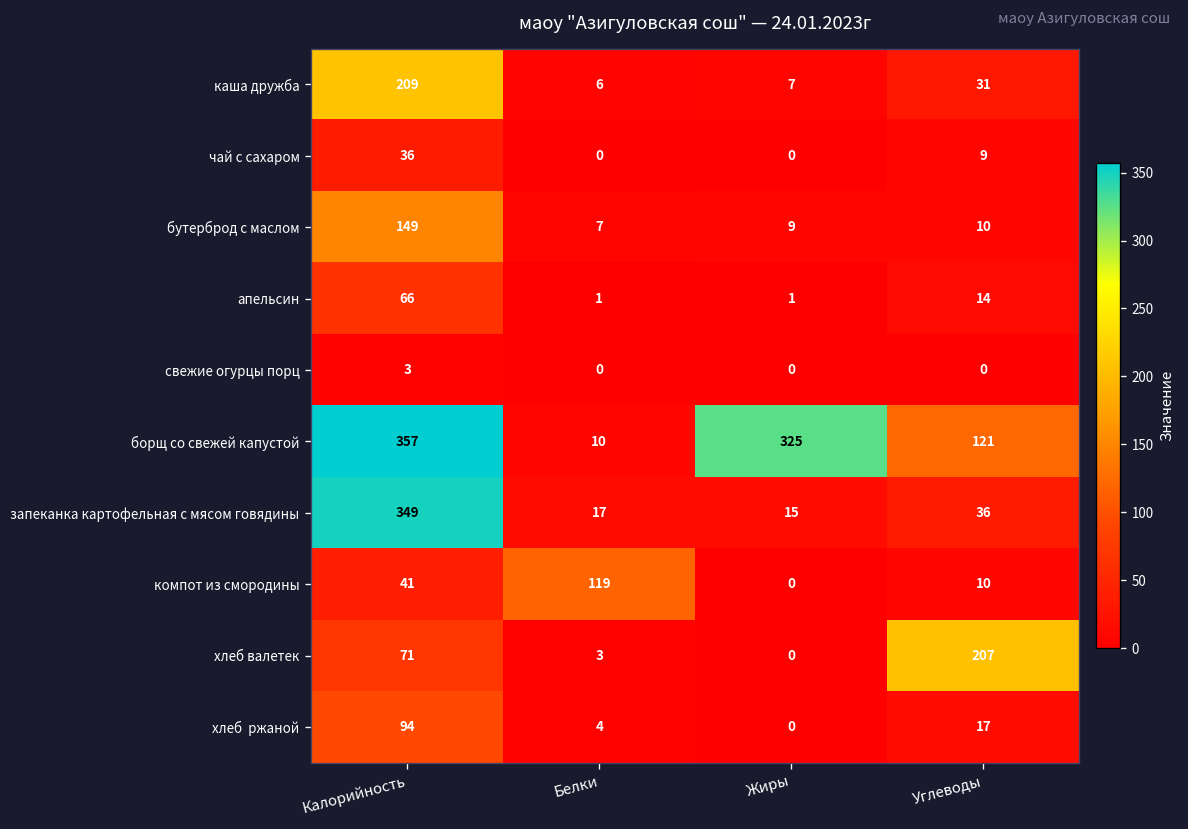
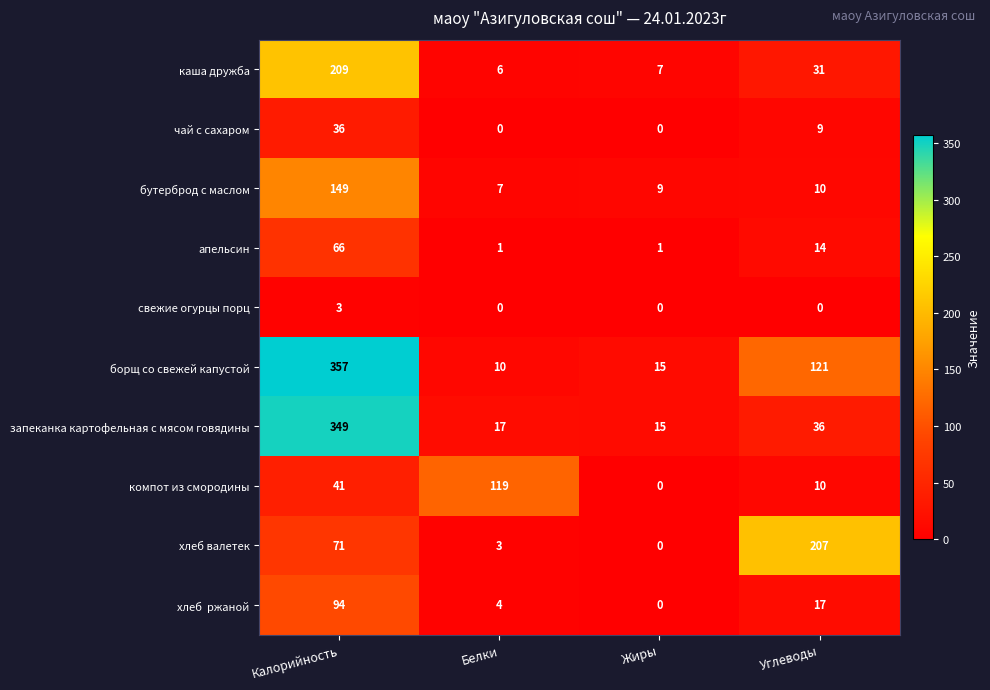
борщ со свежей капустой, Жиры: 325 -> 15
